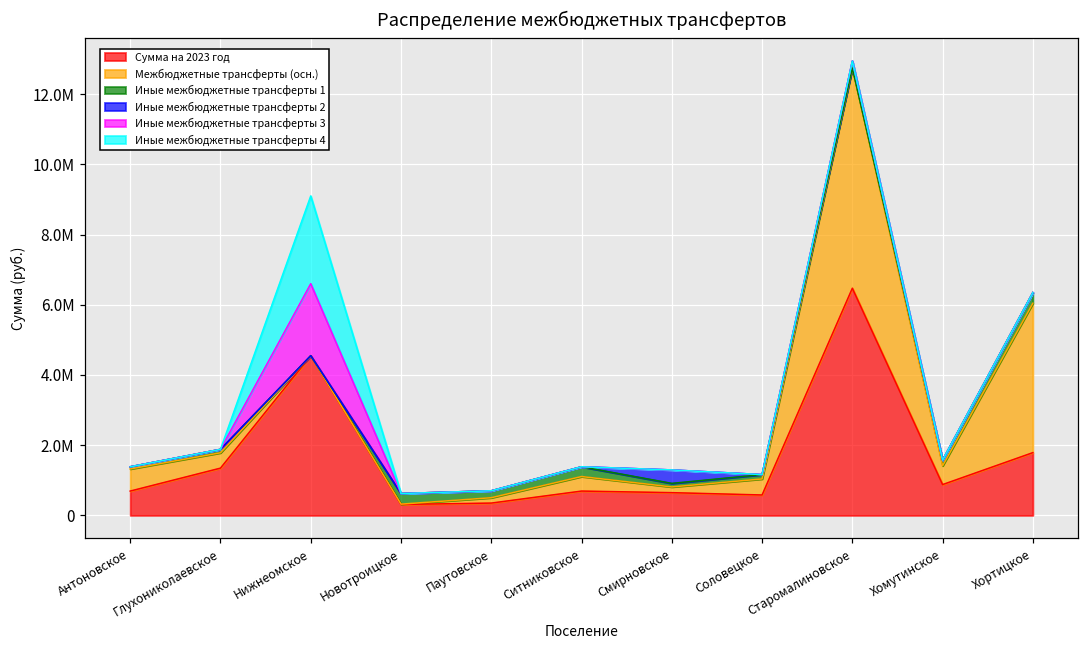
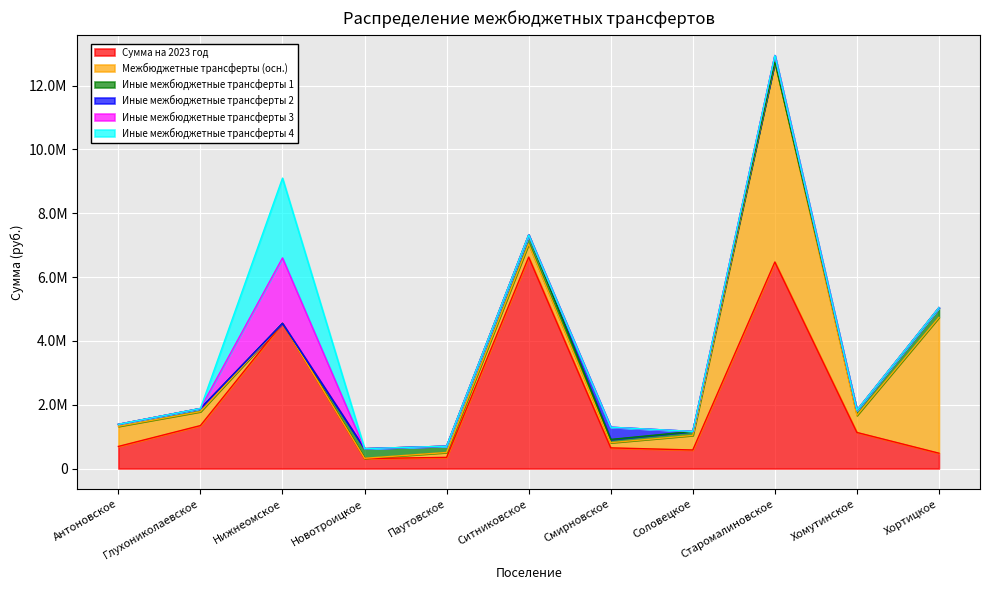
Сумма на 2023 год, Ситниковское: 700000 -> 6600000
Сумма на 2023 год, Хомутинское: 900000 -> 1100000
Сумма на 2023 год, Хортицкое: 1800000 -> 500000
